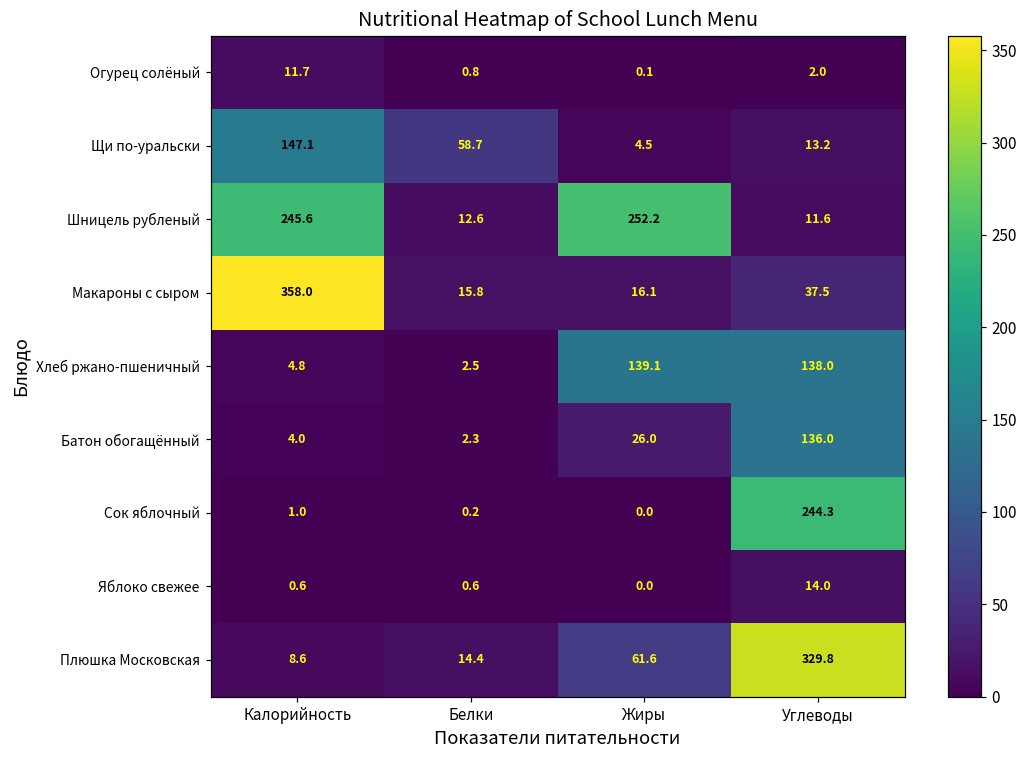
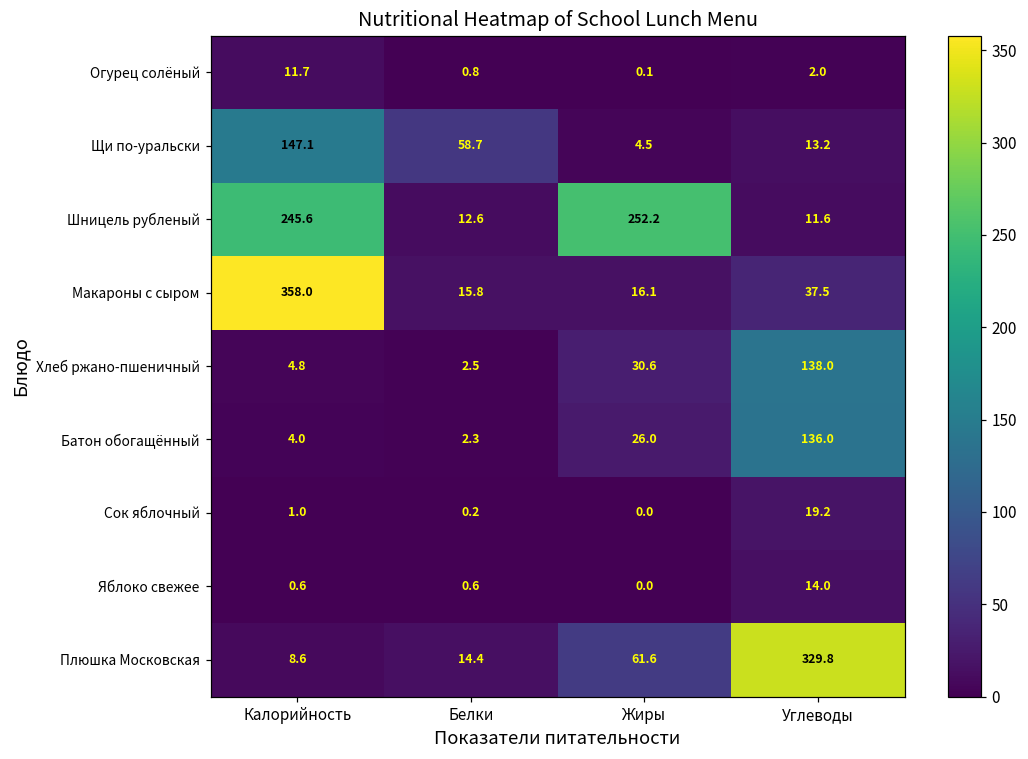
Хлеб ржано-пшеничный, Жиры: 139.1 -> 30.6
Сок яблочный, Углеводы: 244.3 -> 19.2
